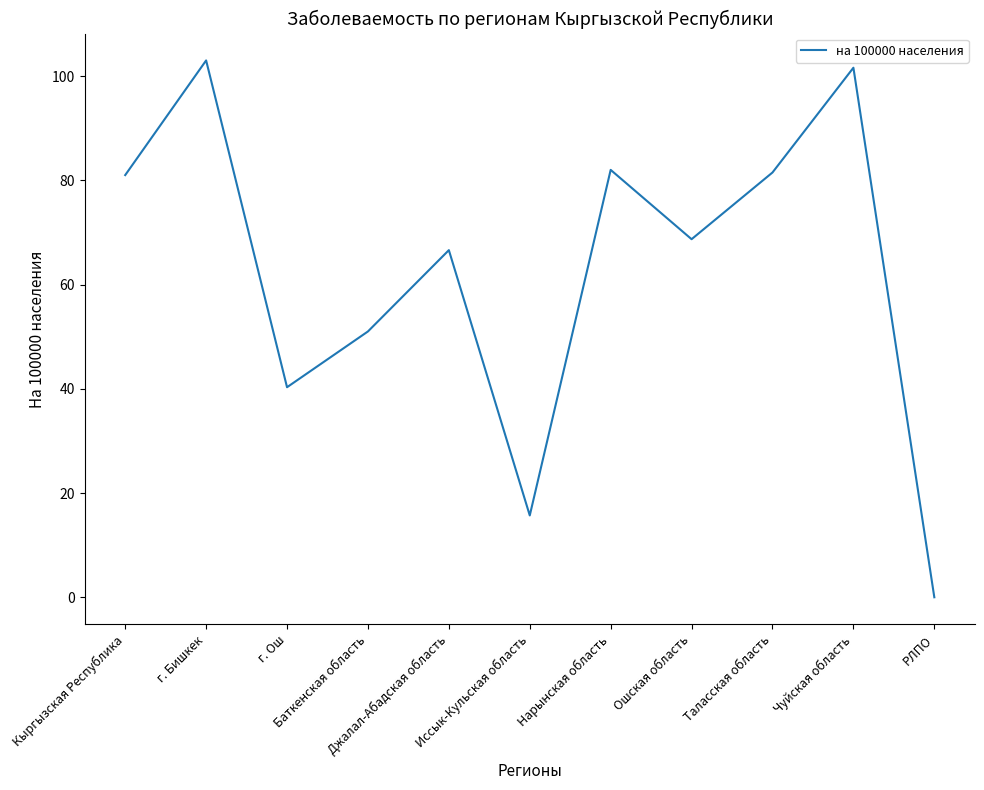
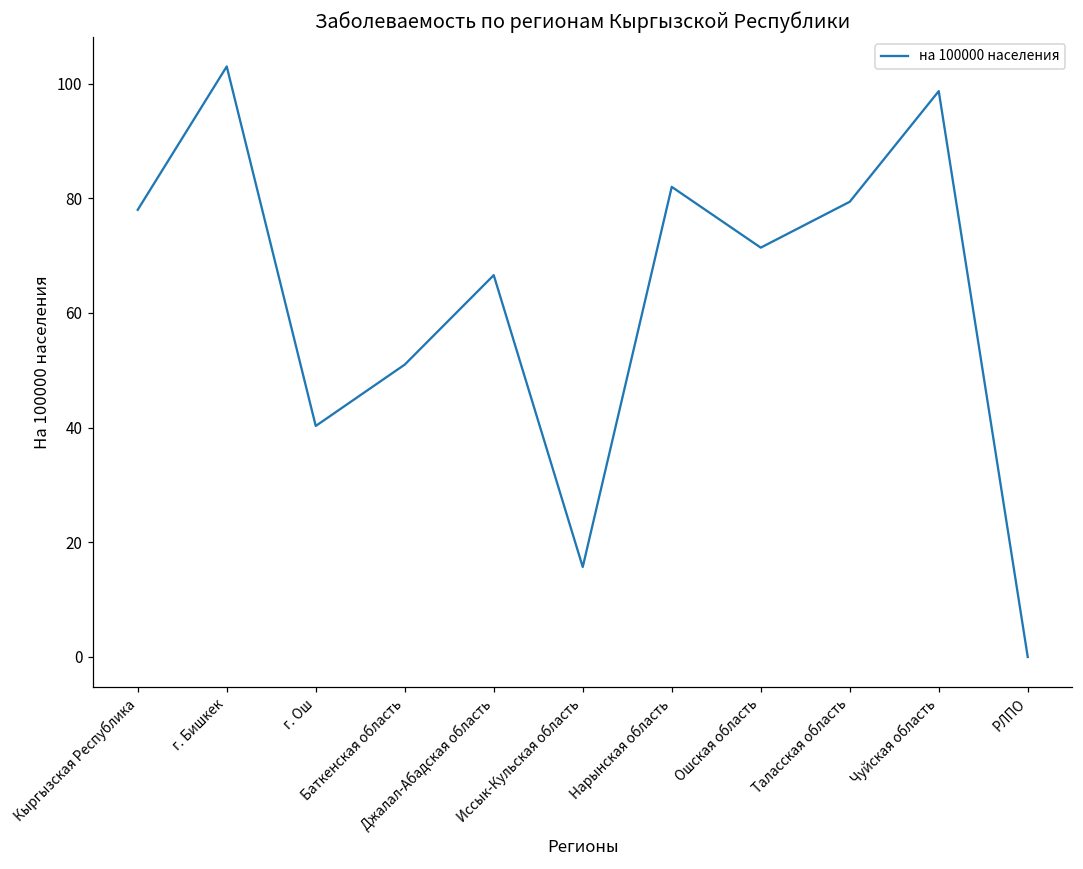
Кыргызская Республика: 81 -> 78
Ошская область: 69 -> 71
Таласская область: 82 -> 79
Чуйская область: 102 -> 99
